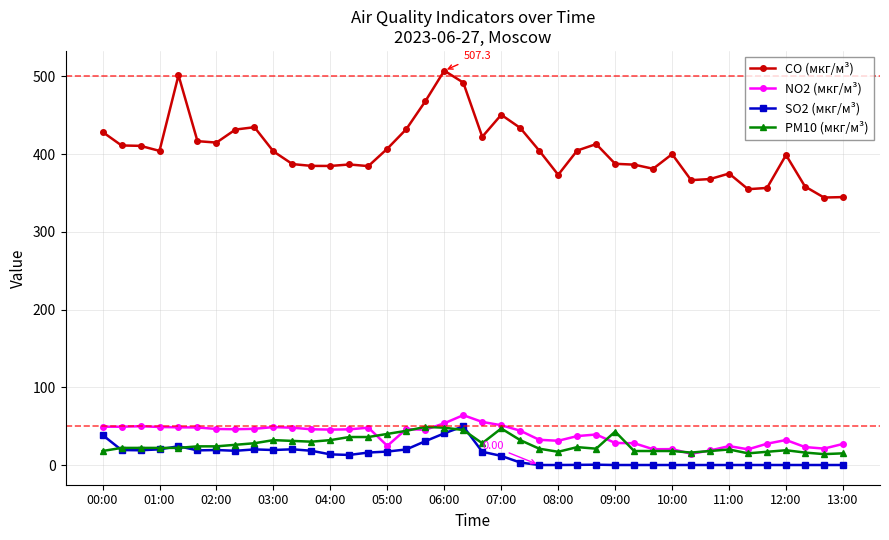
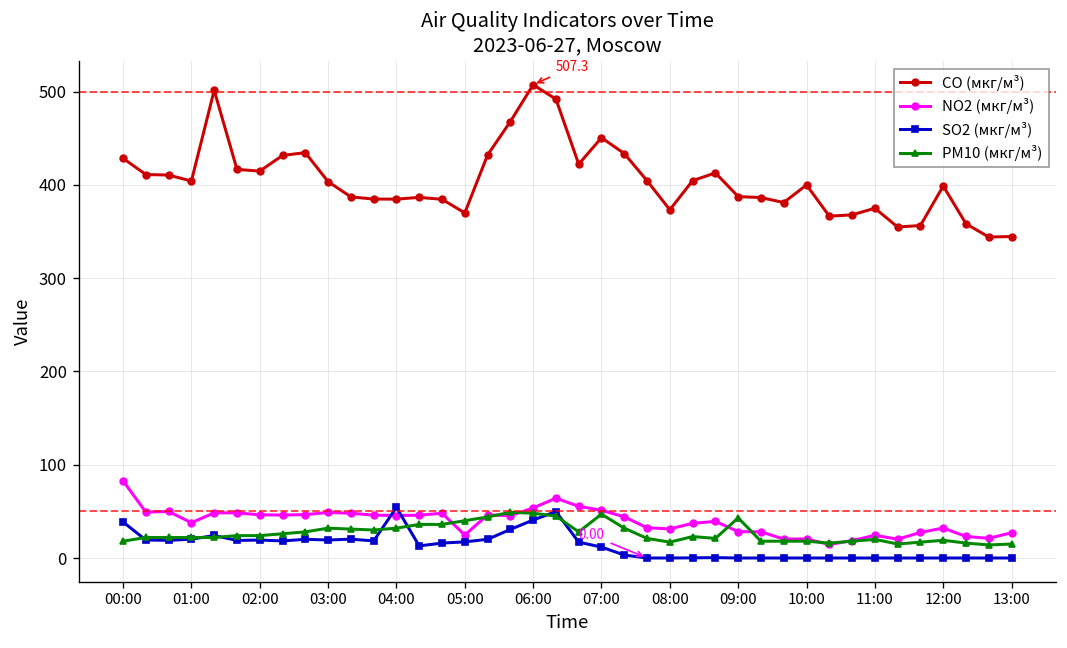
NO2 (мкг/м³), 00:00: 50 -> 80
NO2 (мкг/м³), 01:00: 50 -> 40
SO2 (мкг/м³), 04:00: 10 -> 50
CO (мкг/м³), 05:00: 410 -> 370
